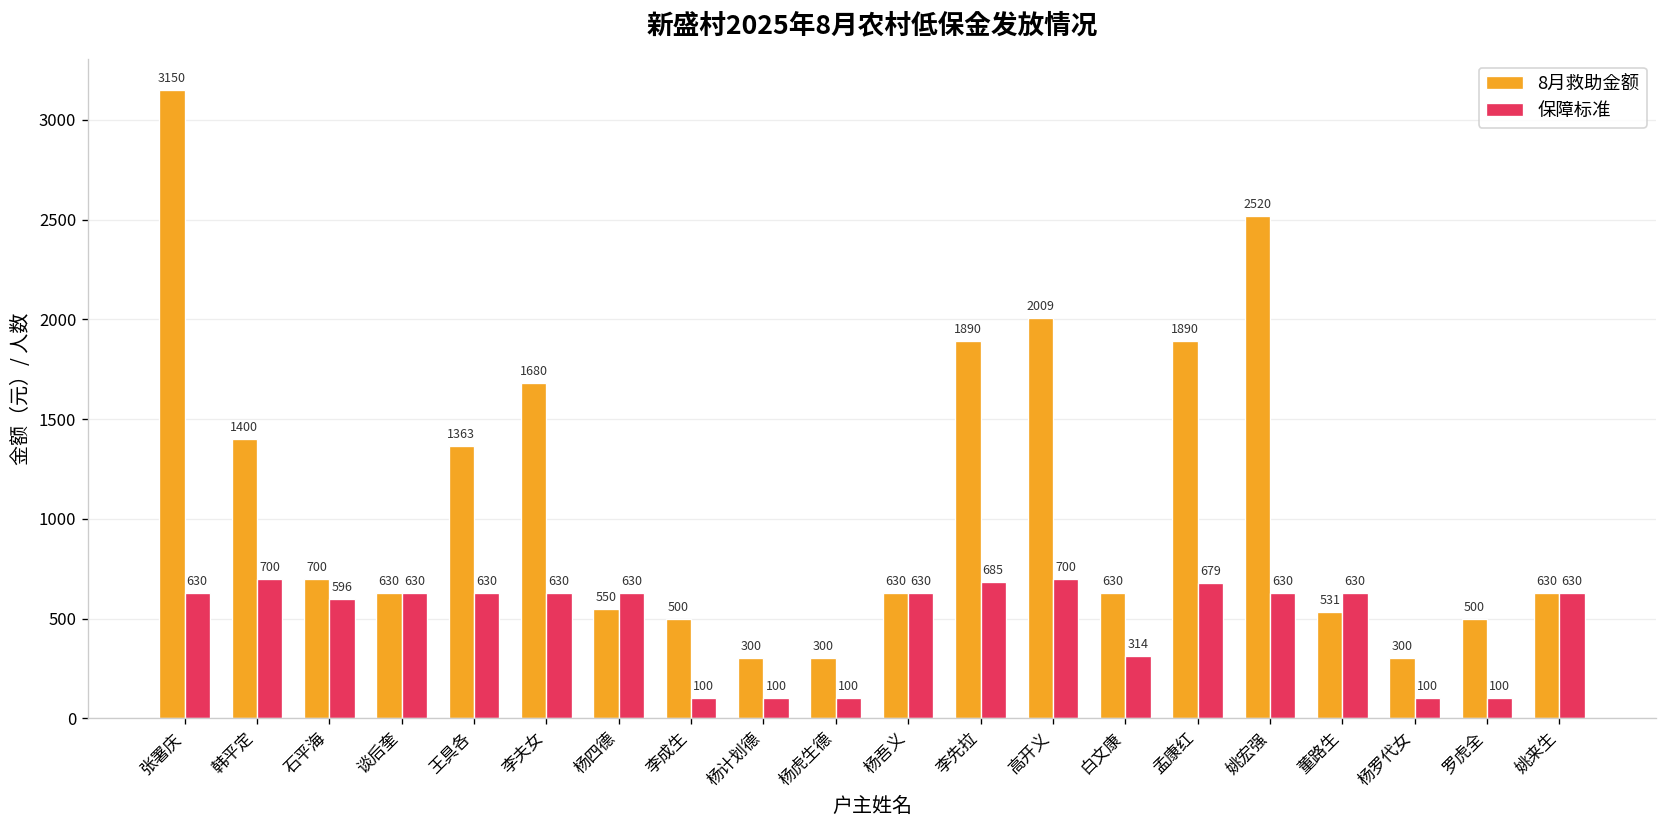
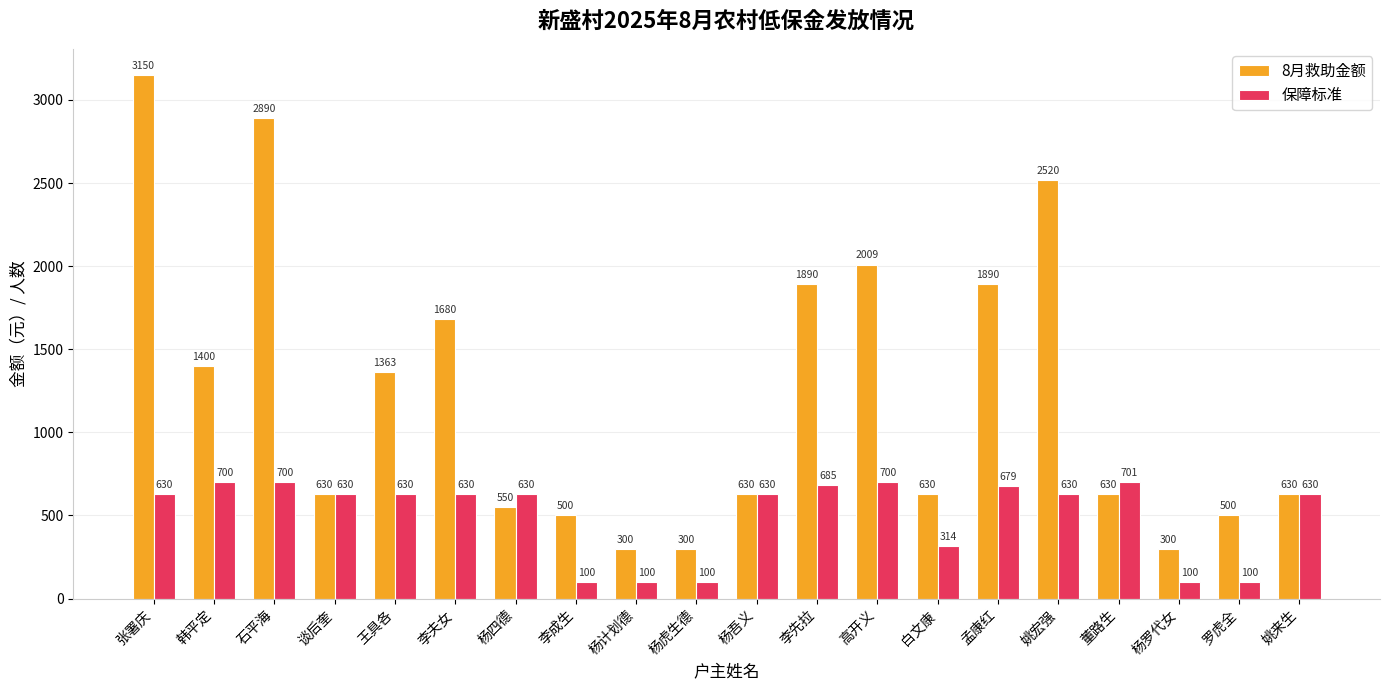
8月救助金额, 石平海: 700 -> 2890
保障标准, 石平海: 596 -> 700
8月救助金额, 董路生: 531 -> 630
保障标准, 董路生: 630 -> 701
